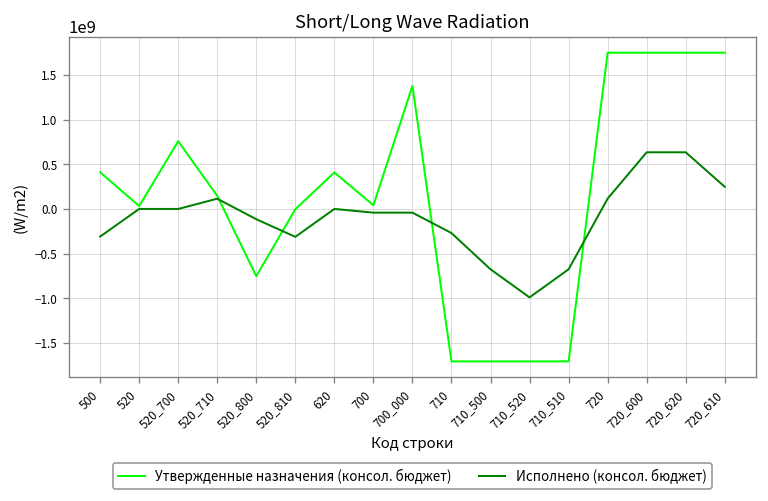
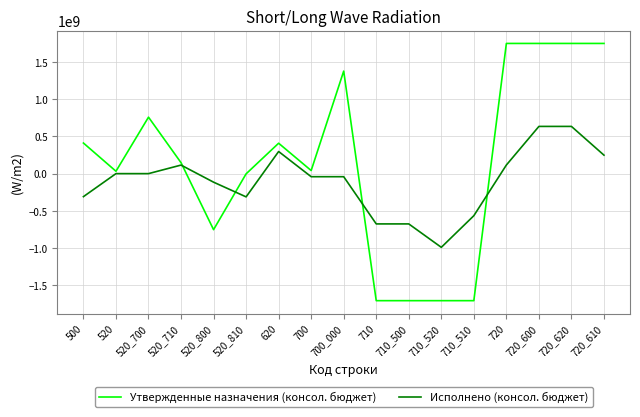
Исполнено (консол. бюджет), 620: 0 -> 300000000
Исполнено (консол. бюджет), 710: -300000000 -> -700000000
Исполнено (консол. бюджет), 710_510: -700000000 -> -600000000
